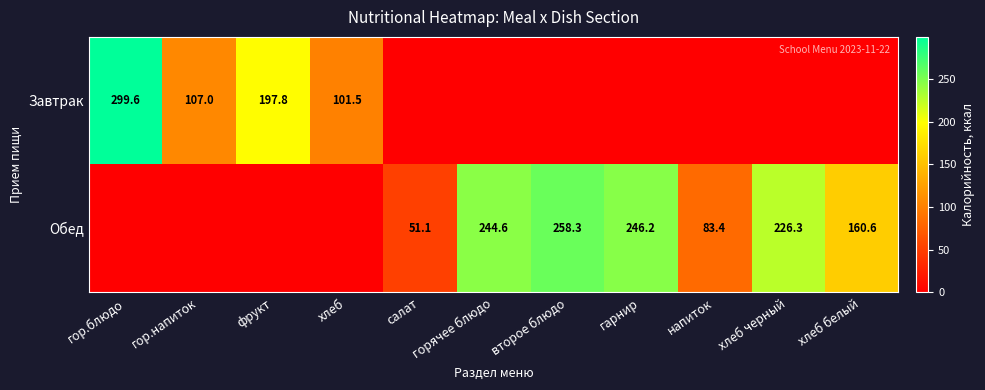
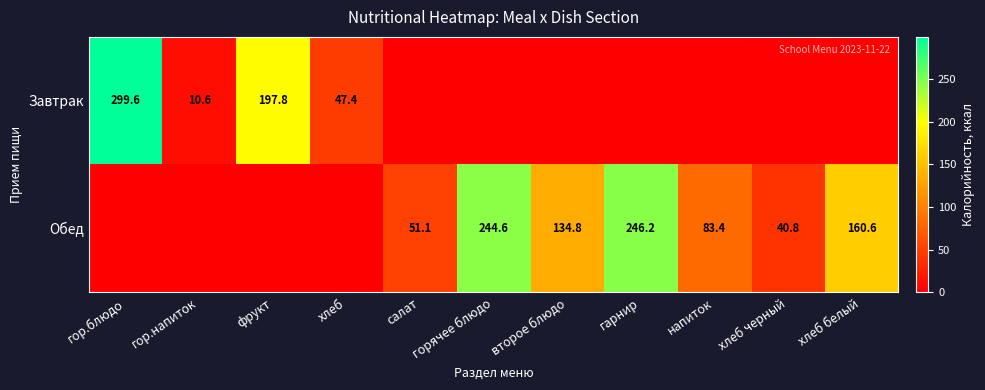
Завтрак, гор.напиток: 107.0 -> 10.6
Завтрак, хлеб: 101.5 -> 47.4
Обед, второе блюдо: 258.3 -> 134.8
Обед, хлеб черный: 226.3 -> 40.8
